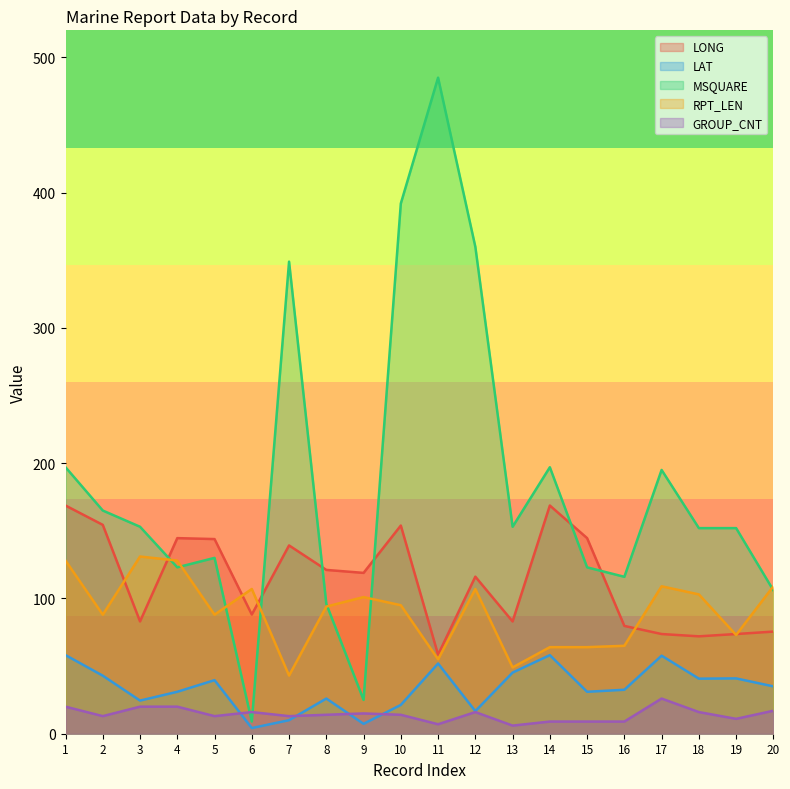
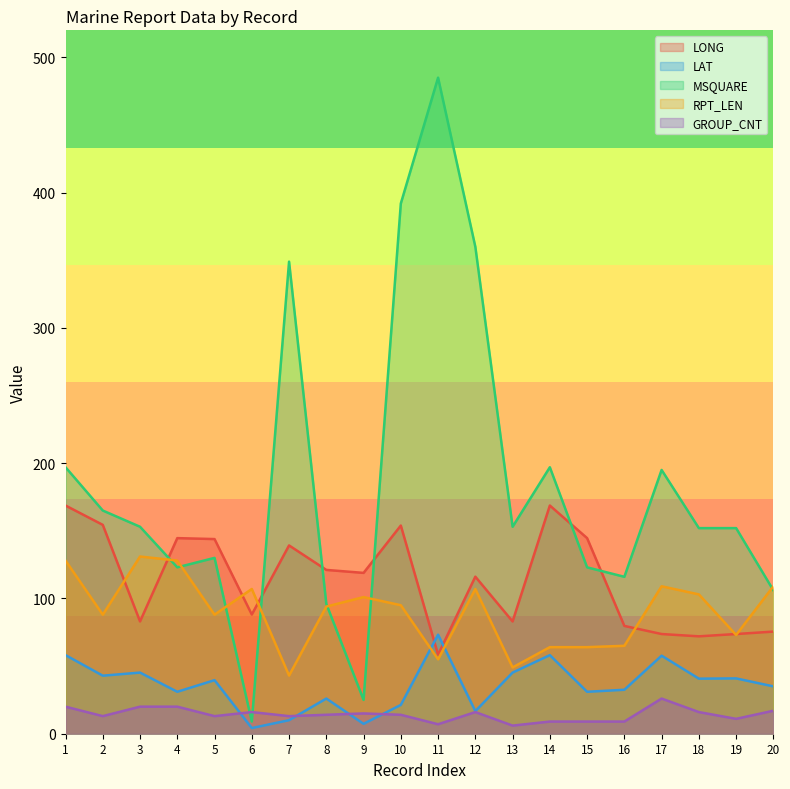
LAT, 3: 25 -> 45
LAT, 11: 52 -> 73
